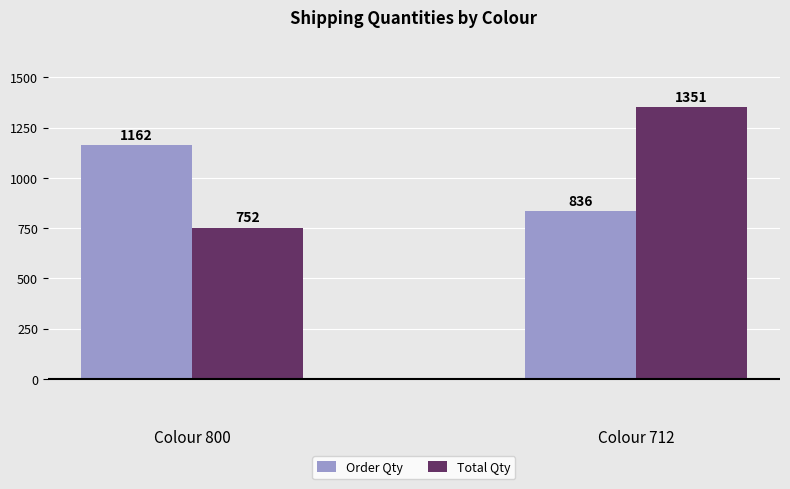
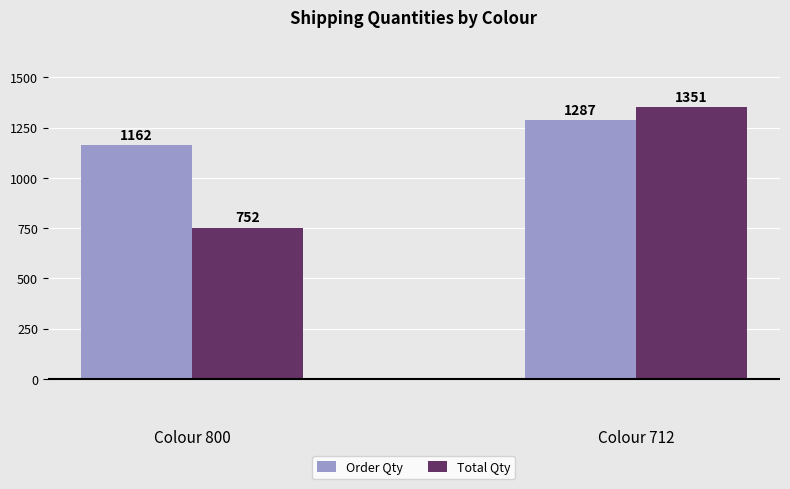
Order Qty, Colour 712: 836 -> 1287
